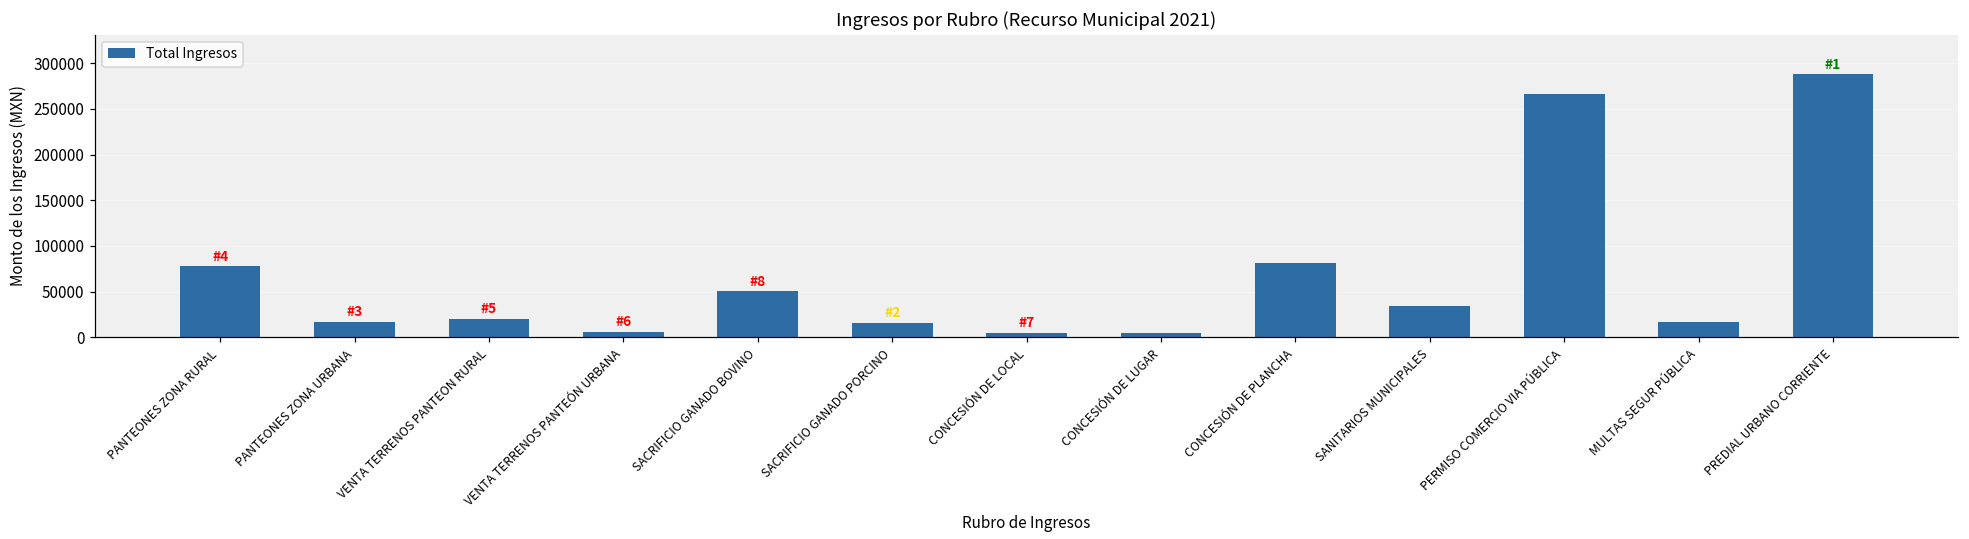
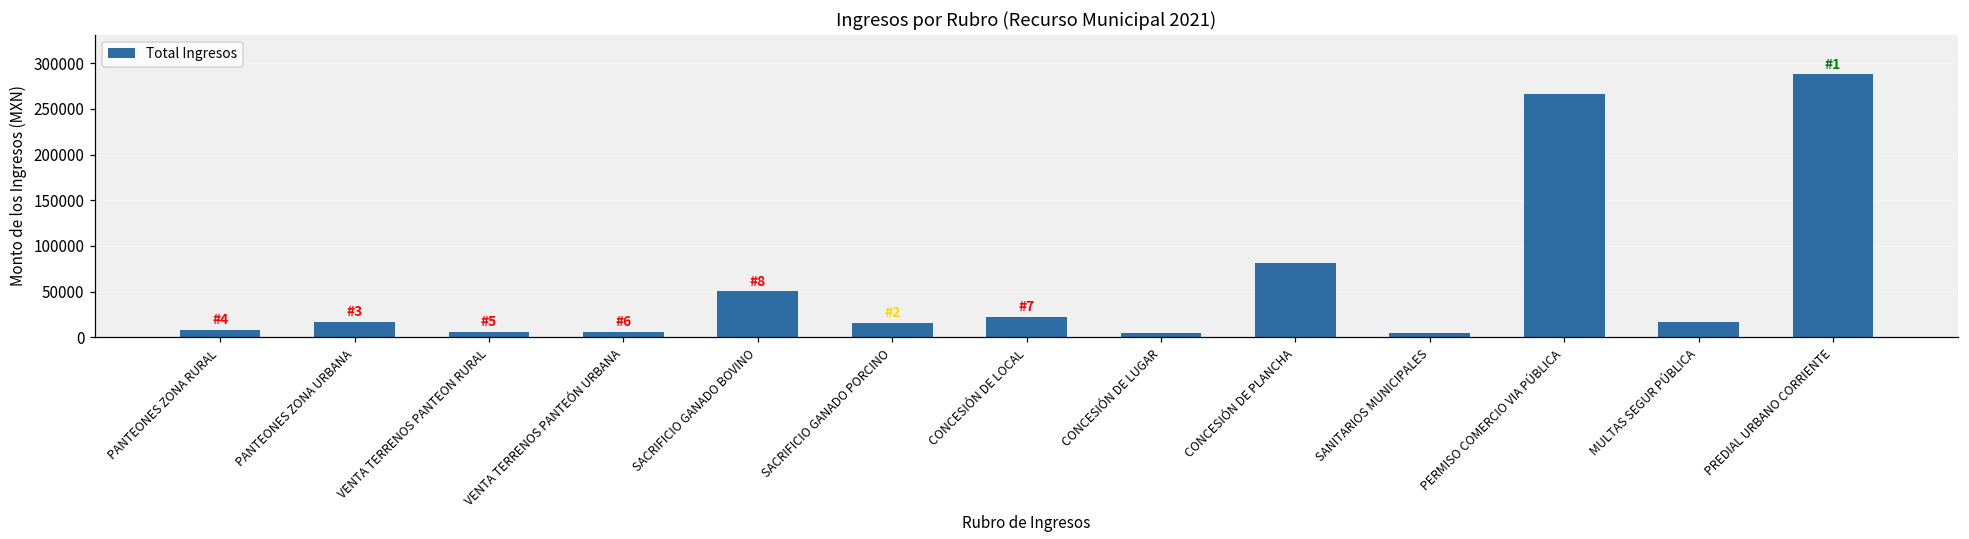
PANTEONES ZONA RURAL: 80000 -> 10000
VENTA TERRENOS PANTEON RURAL: 20000 -> 10000
CONCESIÓN DE LOCAL: 10000 -> 20000
SANITARIOS MUNICIPALES: 30000 -> 0
